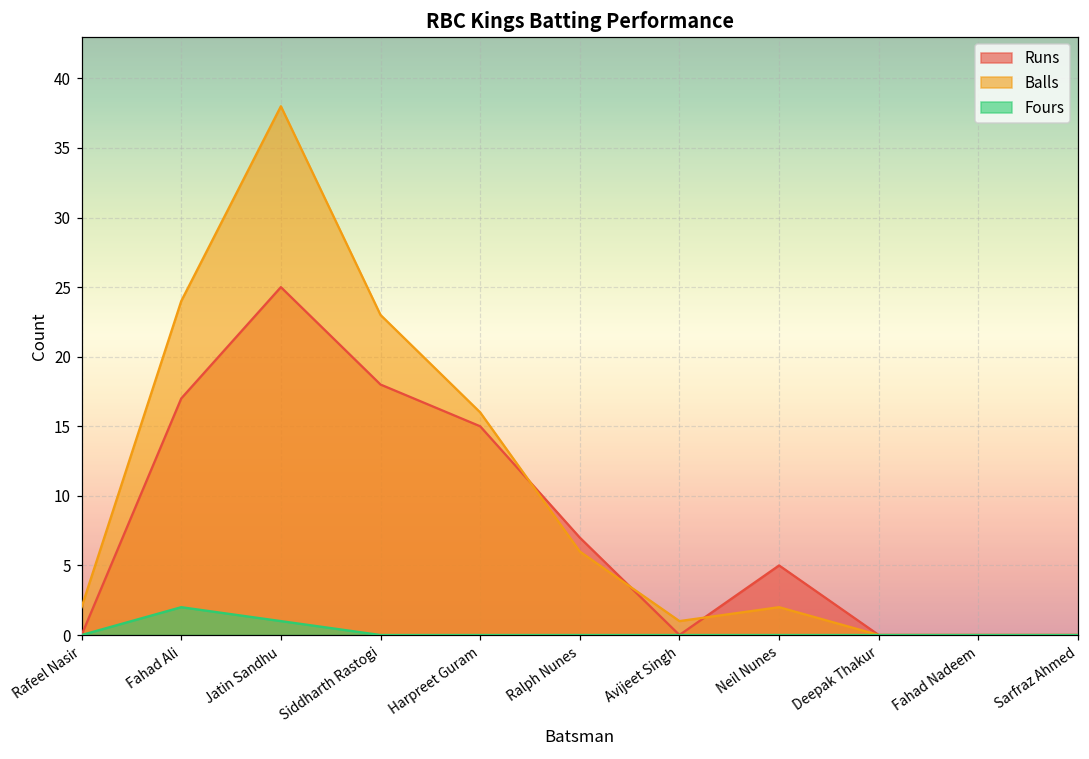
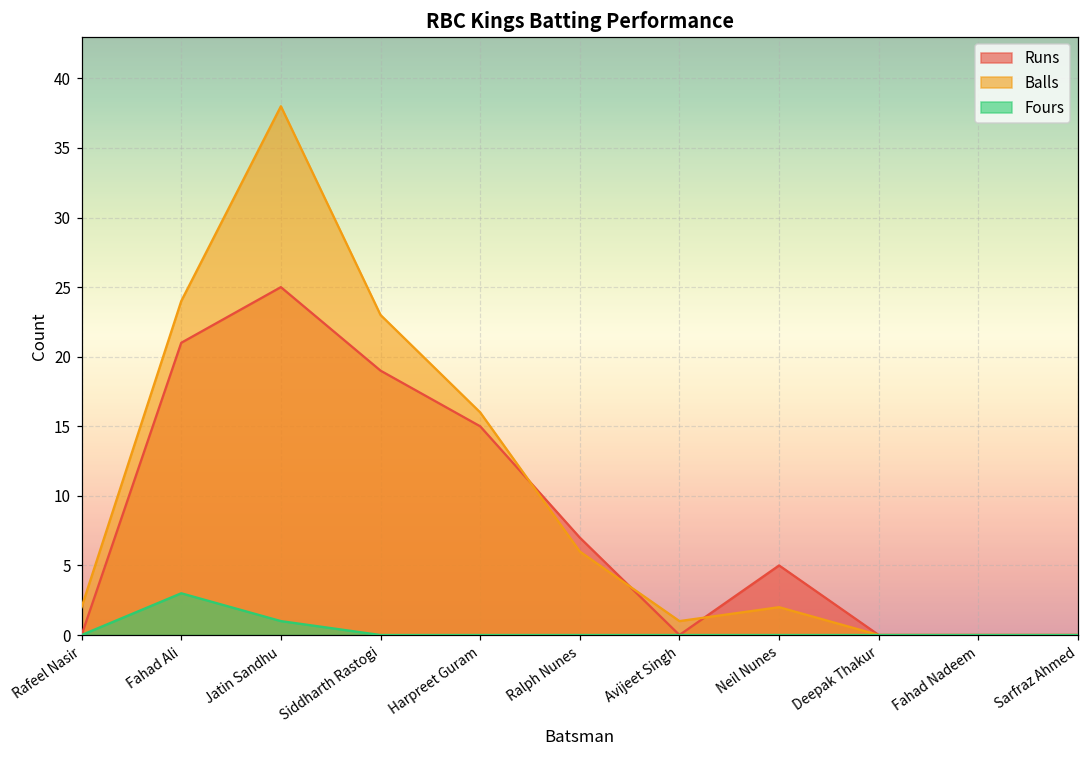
Runs, Fahad Ali: 17 -> 21
Fours, Fahad Ali: 2 -> 3
Runs, Siddharth Rastogi: 18 -> 19
